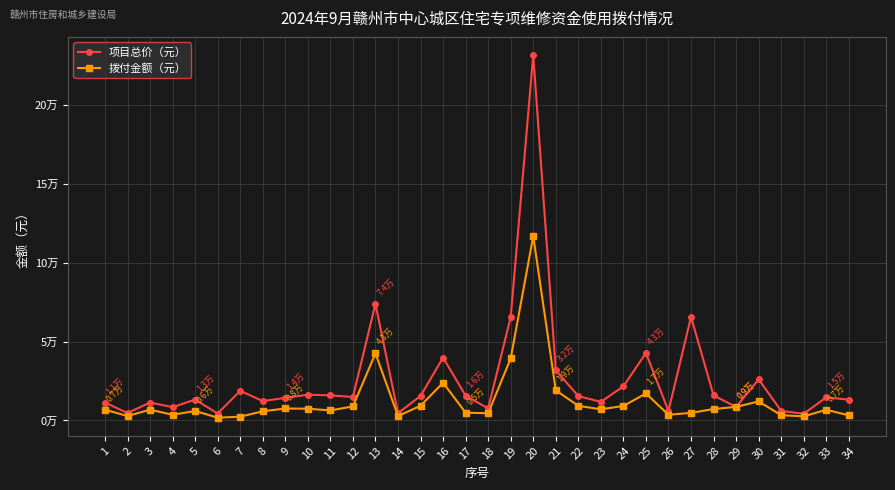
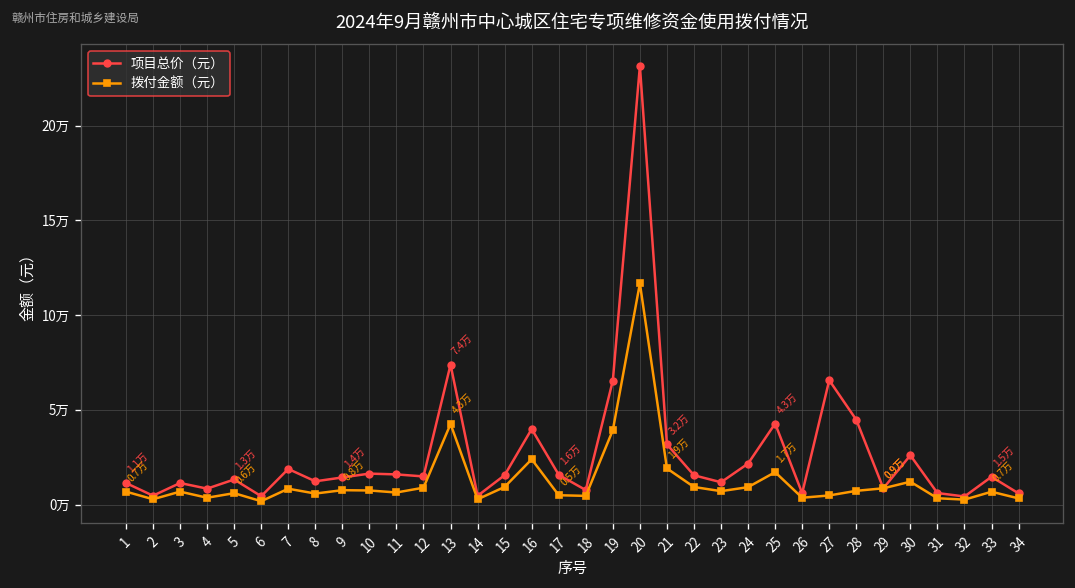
拨付金额（元）, 7: 0.2万 -> 0.8万
项目总价（元）, 28: 1.6万 -> 4.5万
项目总价（元）, 34: 1.3万 -> 0.6万
